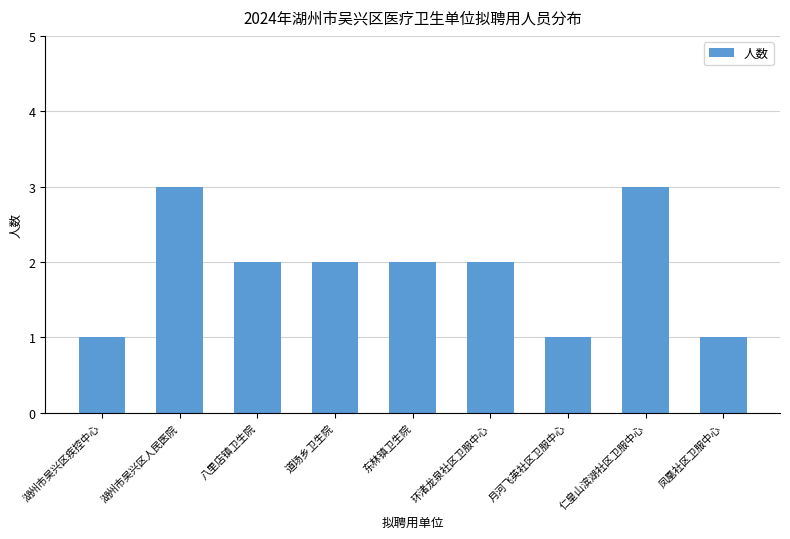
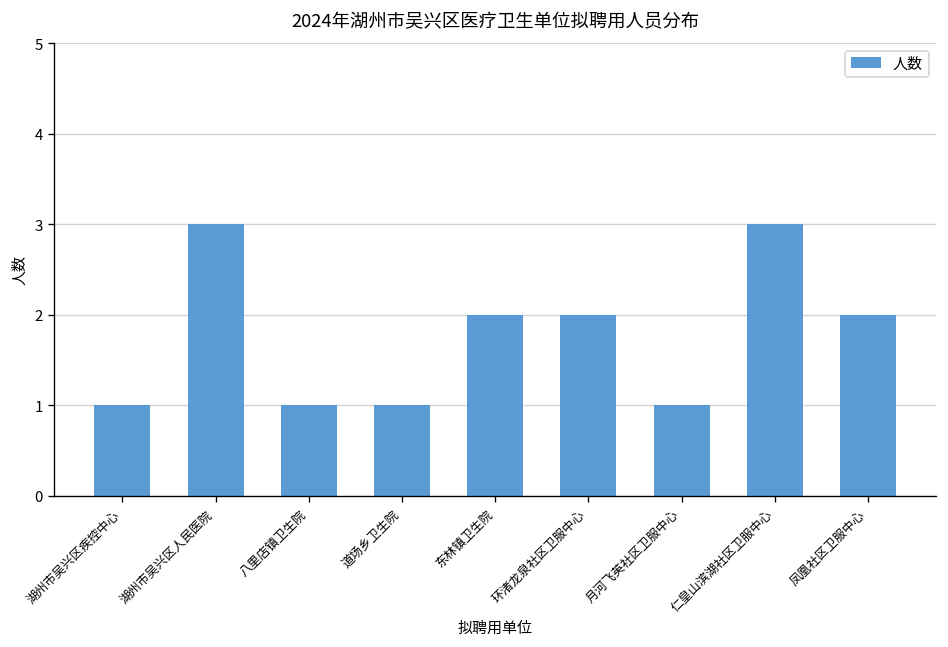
八里店镇卫生院: 2 -> 1
道场乡卫生院: 2 -> 1
凤凰社区卫服中心: 1 -> 2
